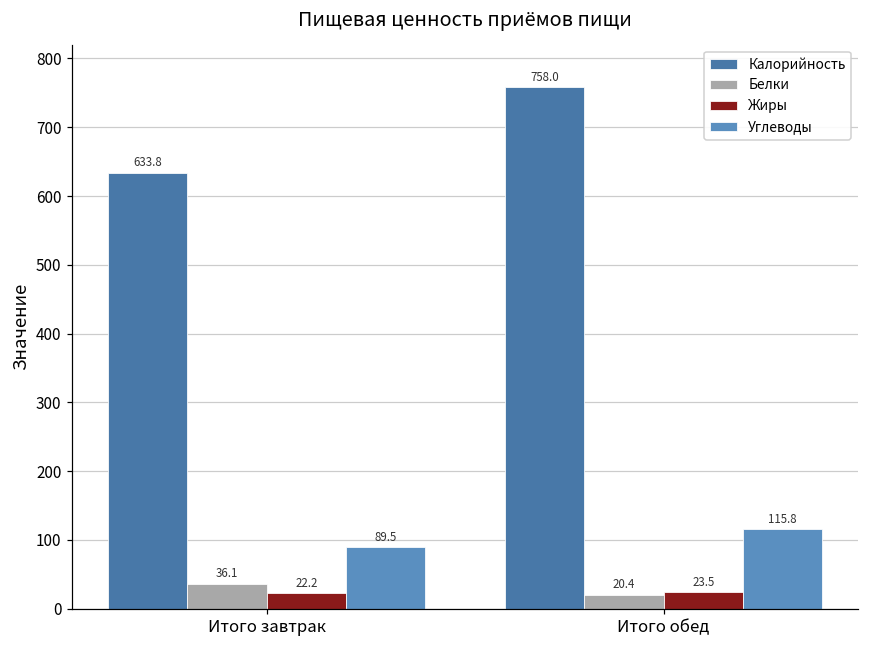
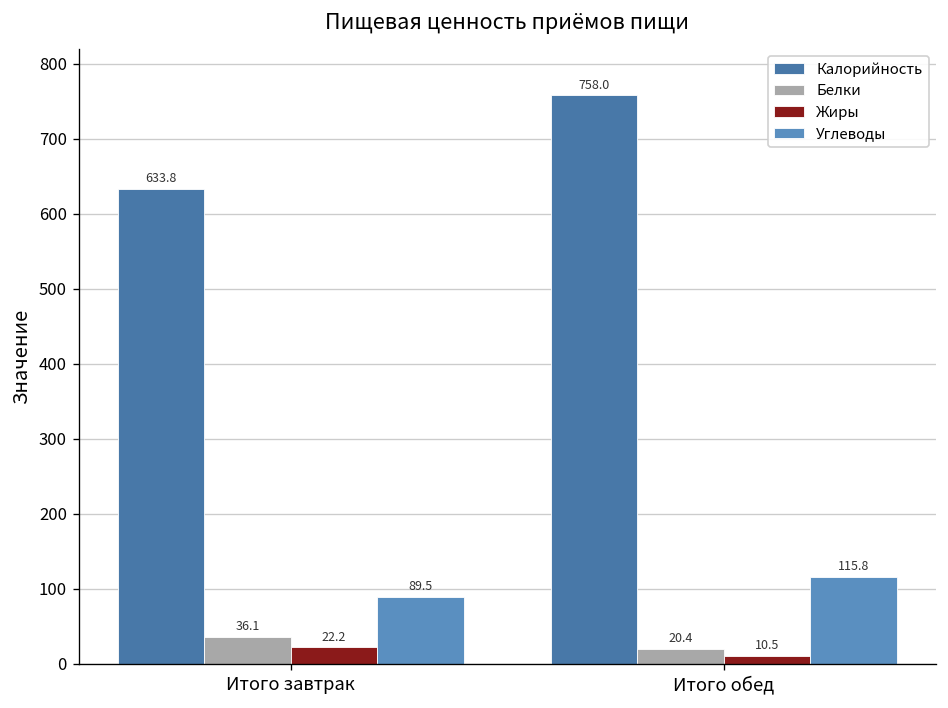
Жиры, Итого обед: 23.5 -> 10.5
